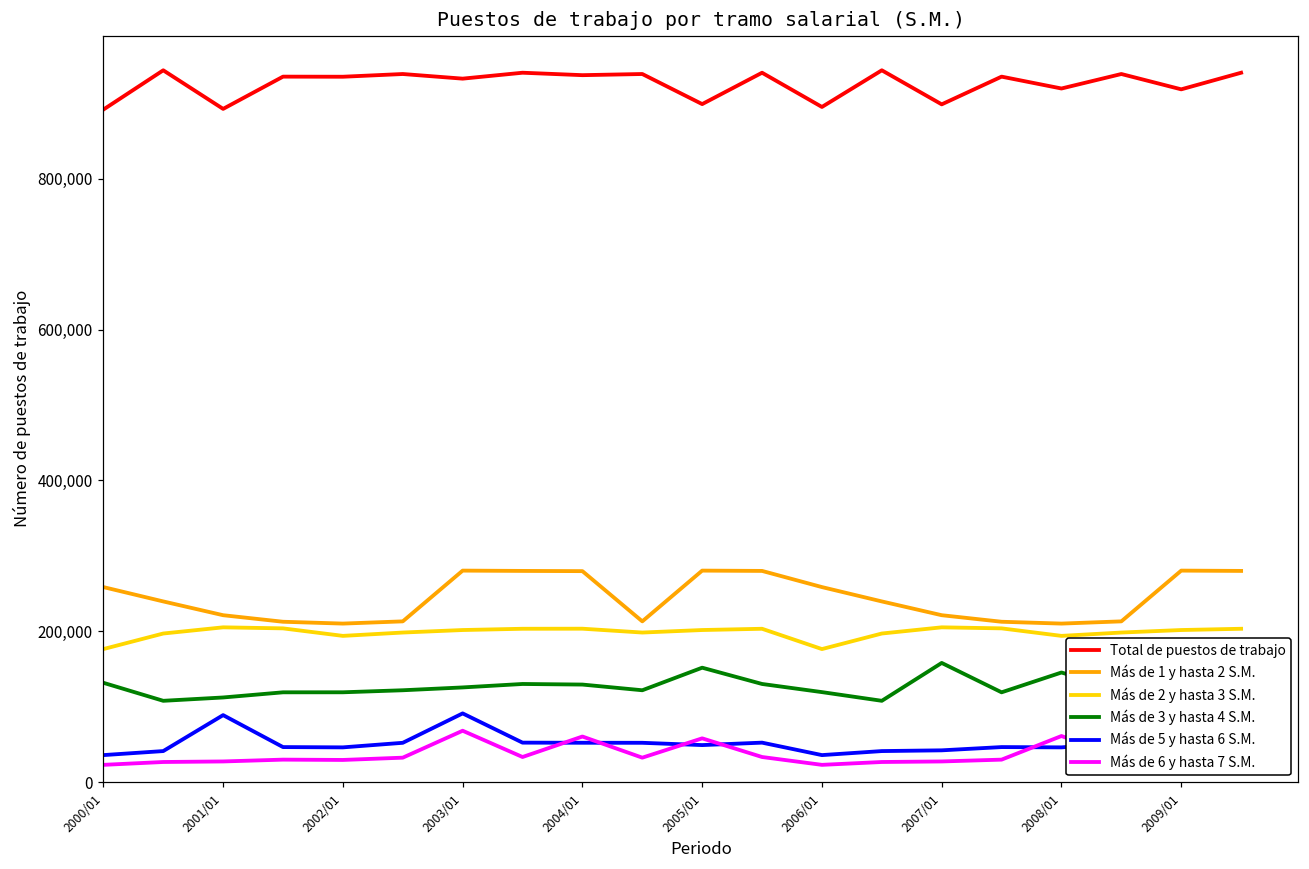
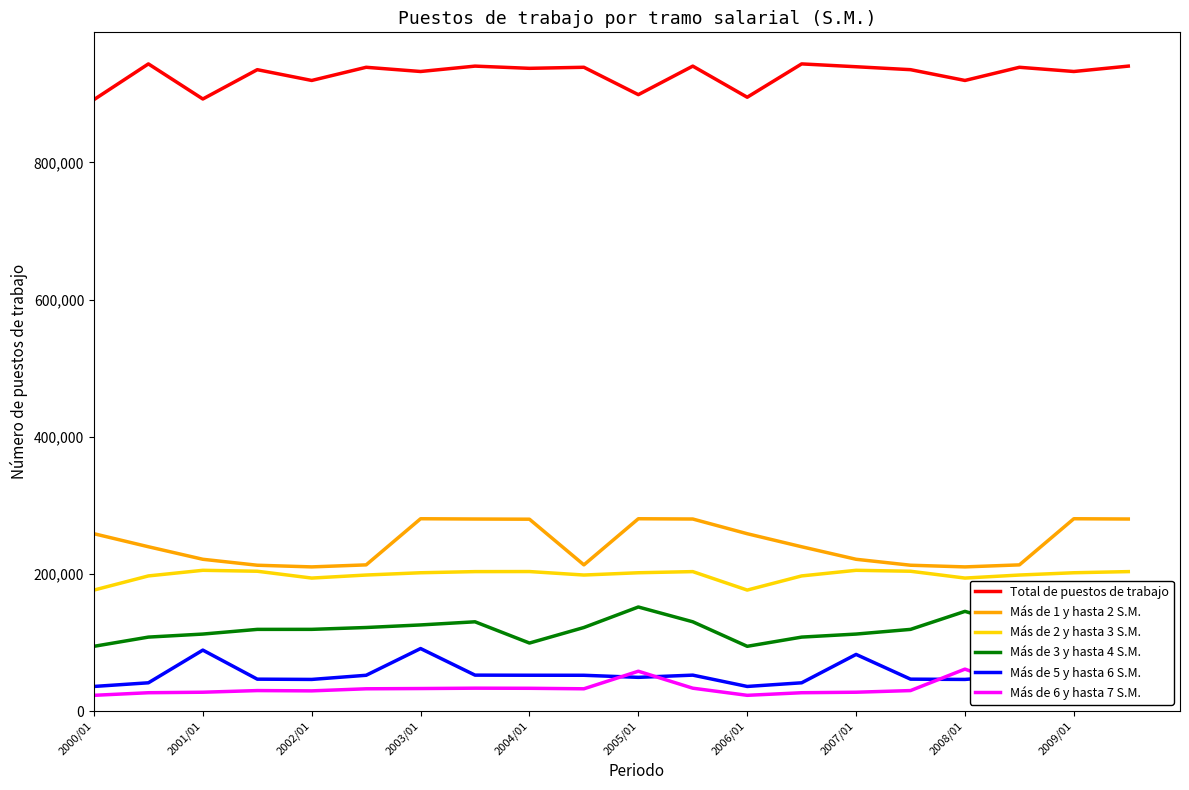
Más de 3 y hasta 4 S.M., 2000/01: 130,000 -> 90,000
Total de puestos de trabajo, 2002/01: 940,000 -> 920,000
Más de 6 y hasta 7 S.M., 2003/01: 70,000 -> 30,000
Más de 3 y hasta 4 S.M., 2004/01: 130,000 -> 100,000
Más de 6 y hasta 7 S.M., 2004/01: 60,000 -> 30,000
Más de 3 y hasta 4 S.M., 2006/01: 120,000 -> 90,000
Total de puestos de trabajo, 2007/01: 900,000 -> 940,000
Más de 3 y hasta 4 S.M., 2007/01: 160,000 -> 110,000
Más de 5 y hasta 6 S.M., 2007/01: 40,000 -> 80,000
Total de puestos de trabajo, 2009/01: 920,000 -> 930,000
